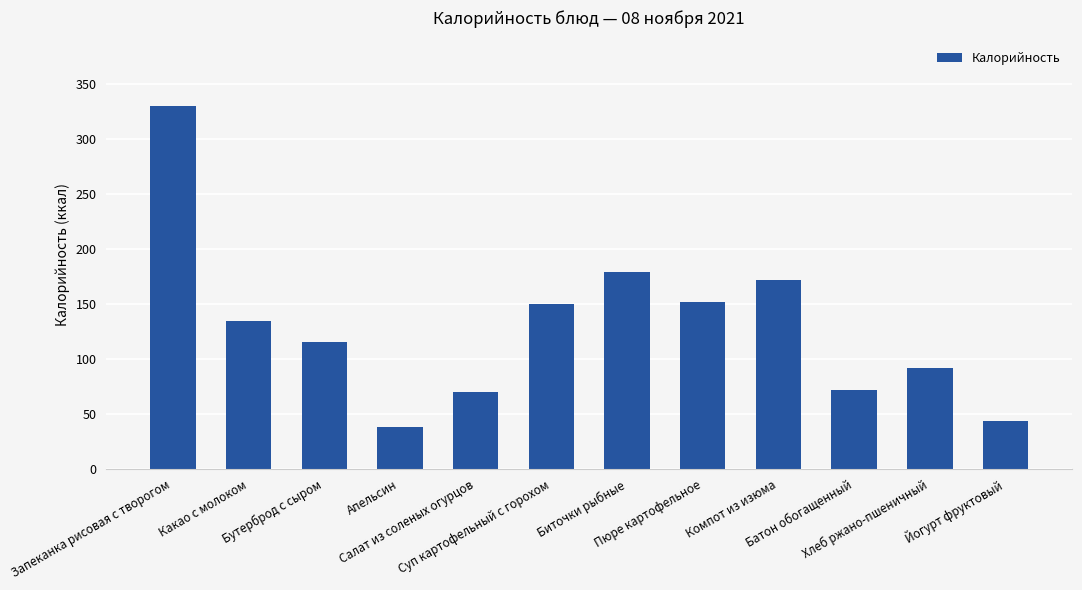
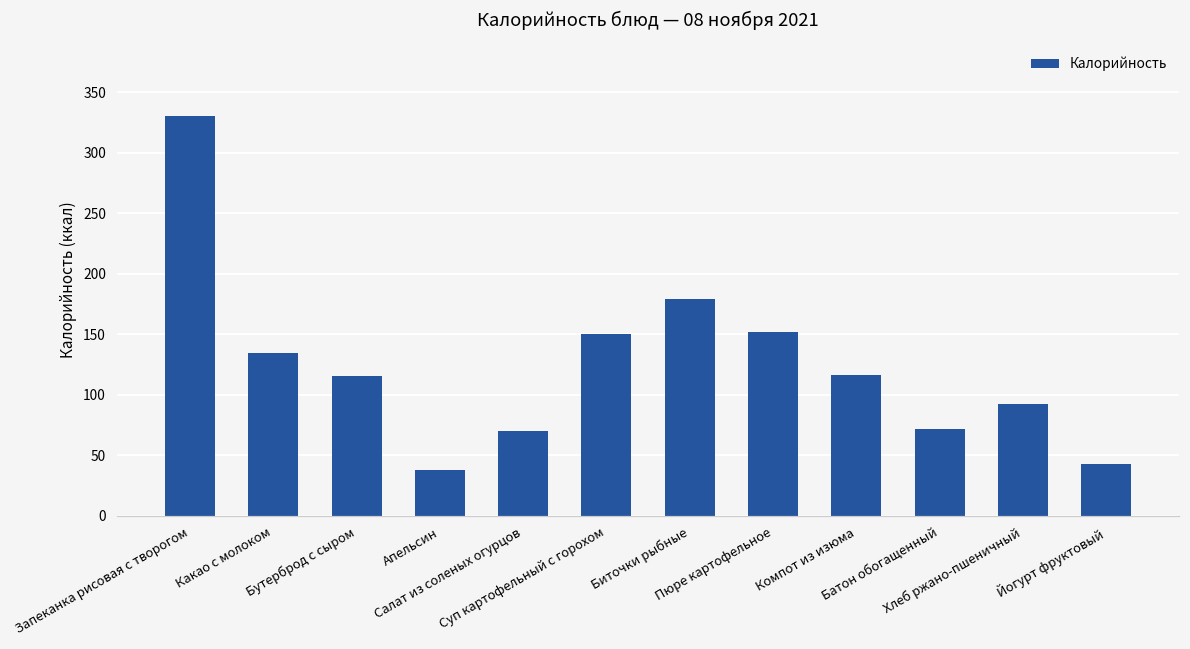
Компот из изюма: 172 -> 116
